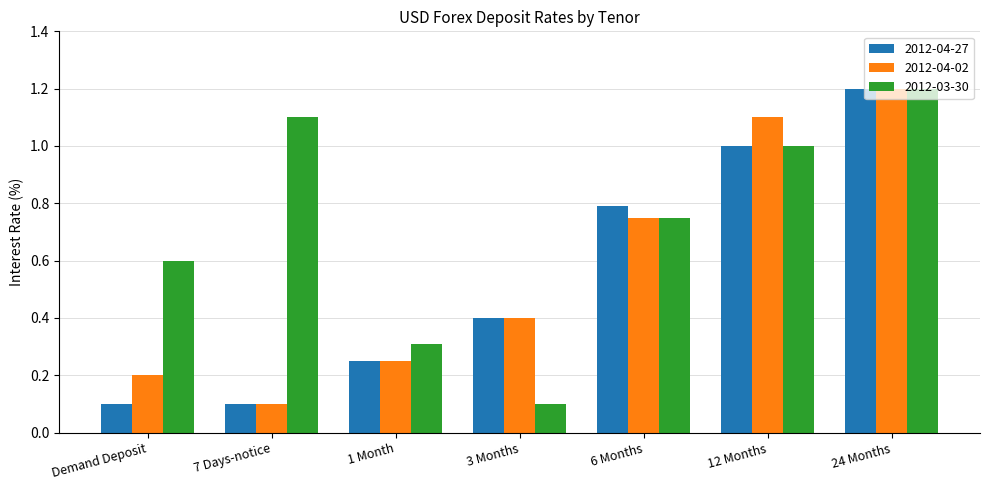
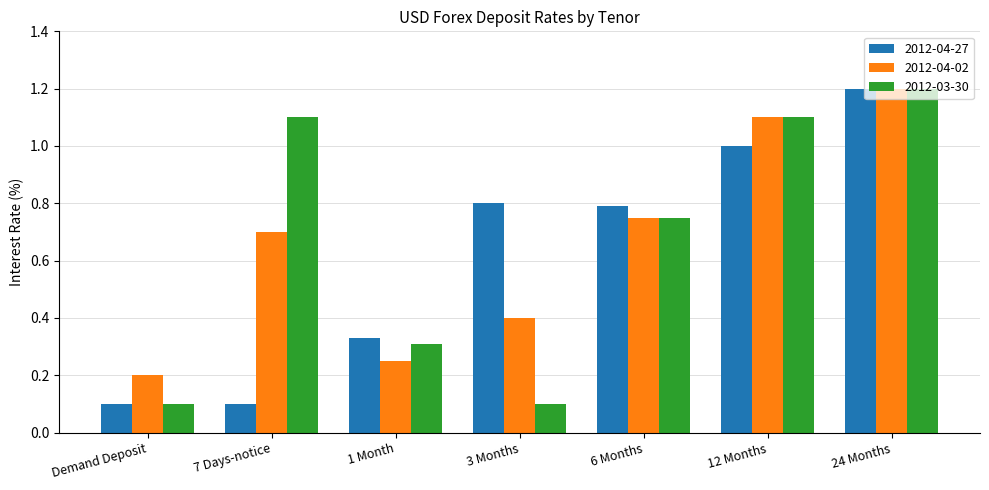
2012-03-30, Demand Deposit: 0.6 -> 0.1
2012-04-02, 7 Days-notice: 0.1 -> 0.7
2012-04-27, 1 Month: 0.25 -> 0.33
2012-04-27, 3 Months: 0.4 -> 0.8
2012-03-30, 12 Months: 1.0 -> 1.1
